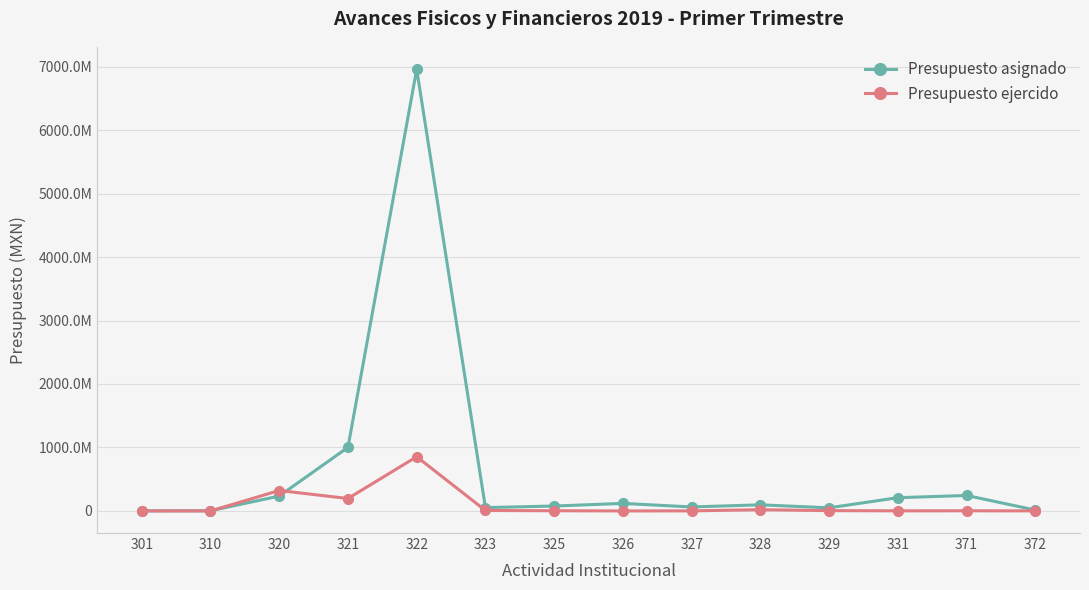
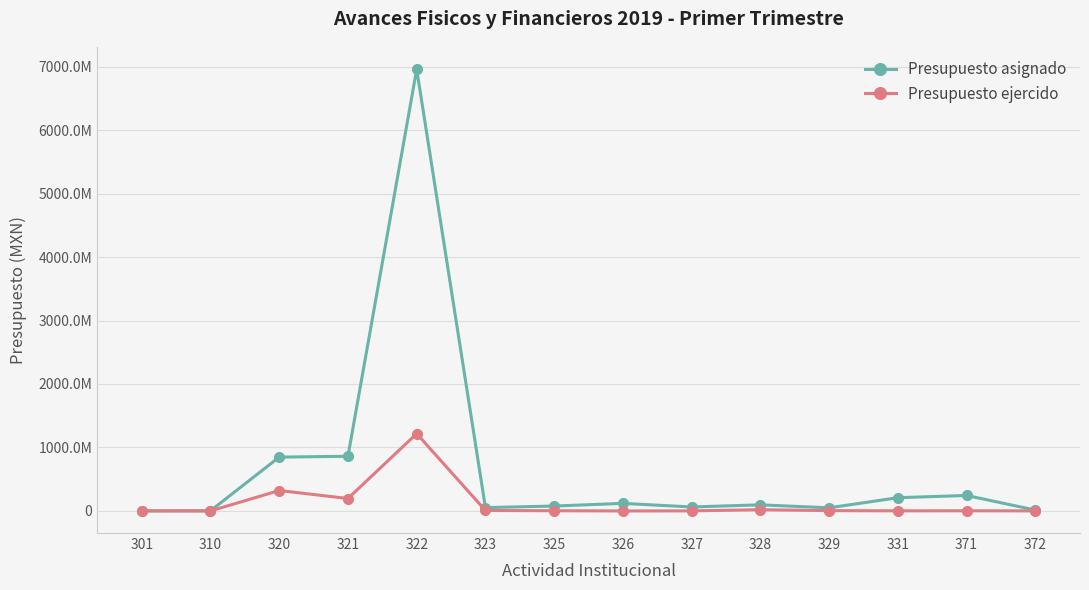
Presupuesto asignado, 320: 200000000 -> 800000000
Presupuesto asignado, 321: 1000000000 -> 900000000
Presupuesto ejercido, 322: 900000000 -> 1200000000
